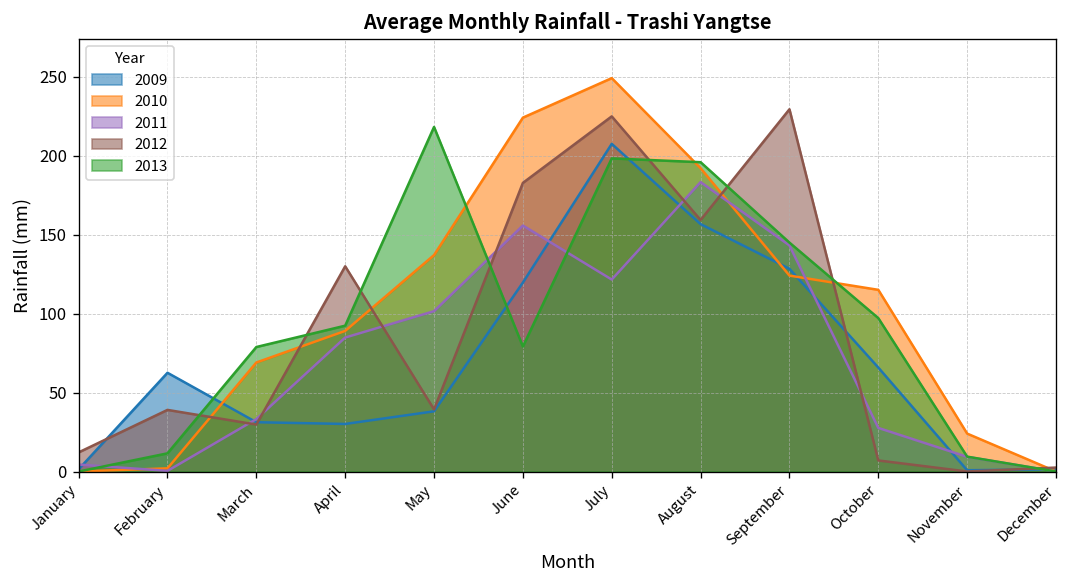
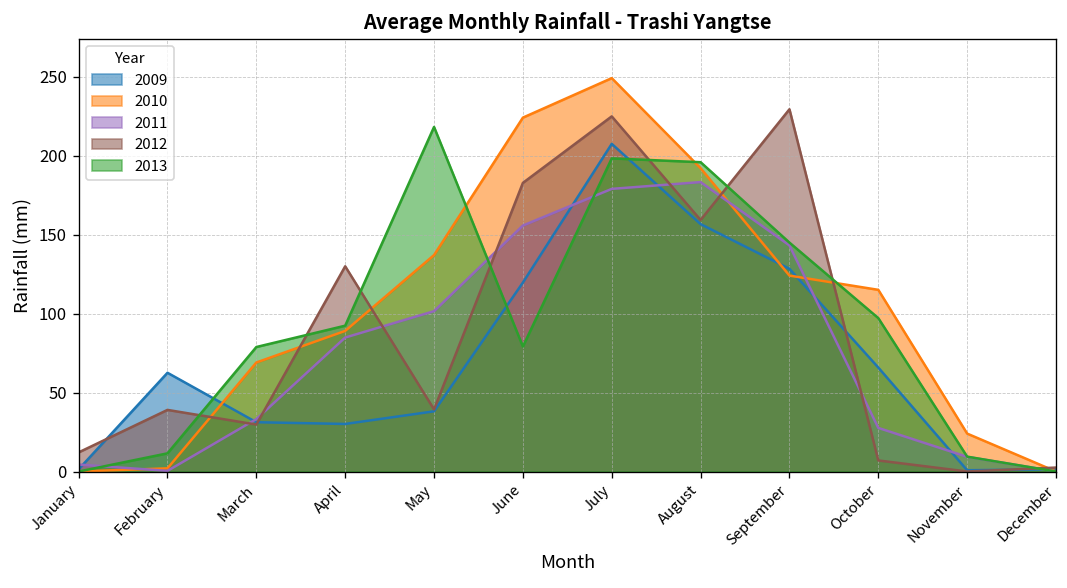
2011, July: 122 -> 179
